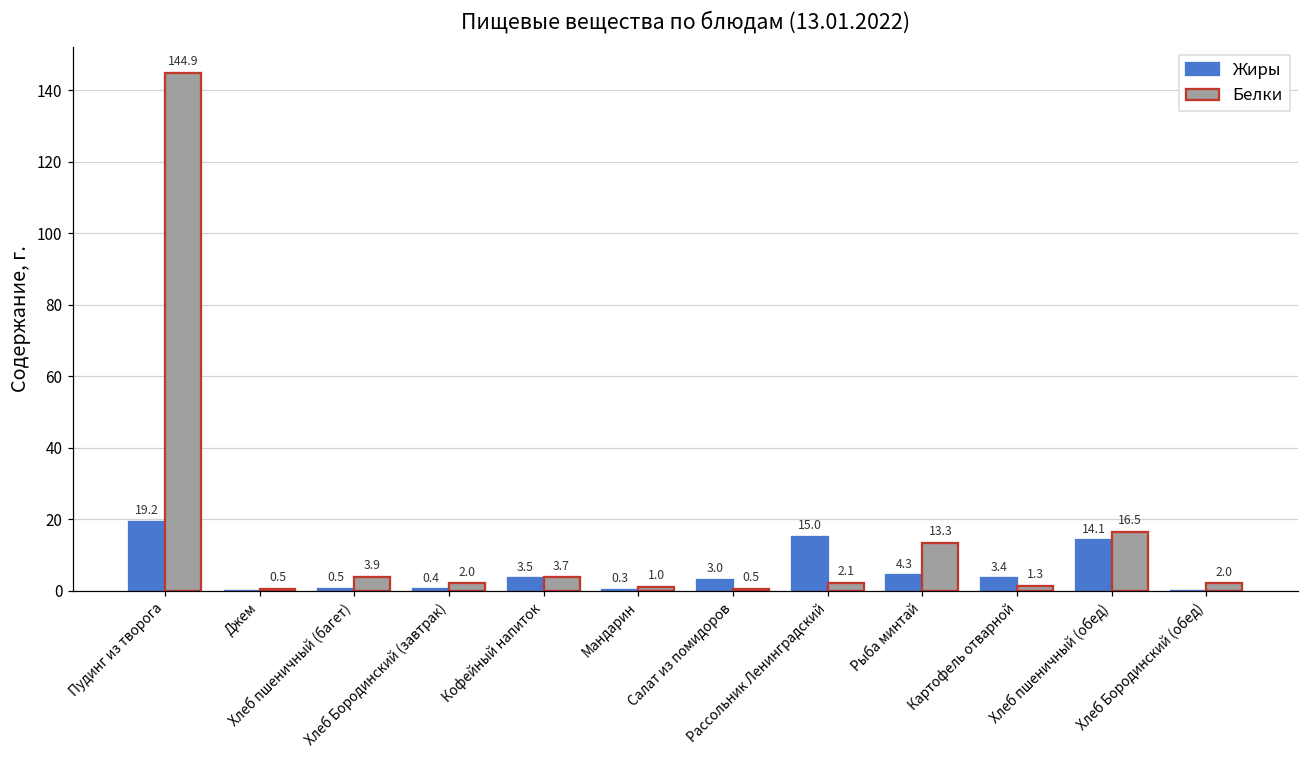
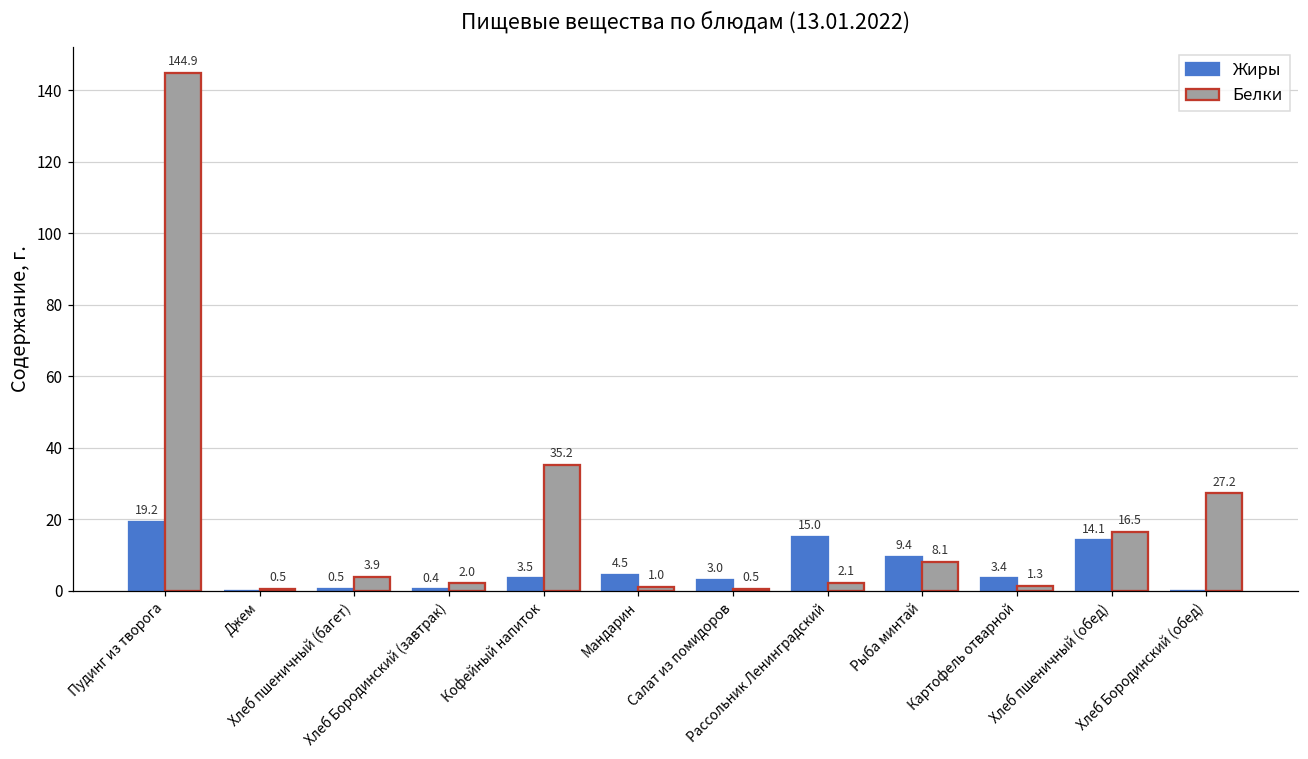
Белки, Кофейный напиток: 3.7 -> 35.2
Жиры, Мандарин: 0.3 -> 4.5
Жиры, Рыба минтай: 4.3 -> 9.4
Белки, Рыба минтай: 13.3 -> 8.1
Белки, Хлеб Бородинский (обед): 2.0 -> 27.2
